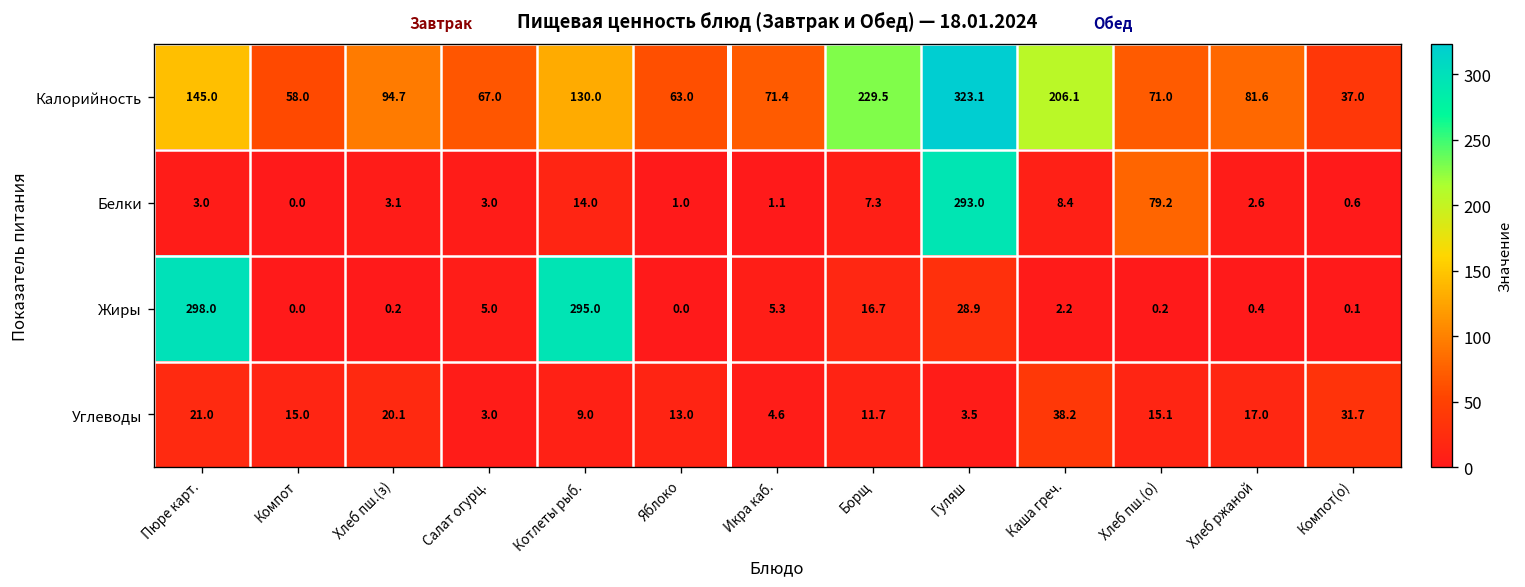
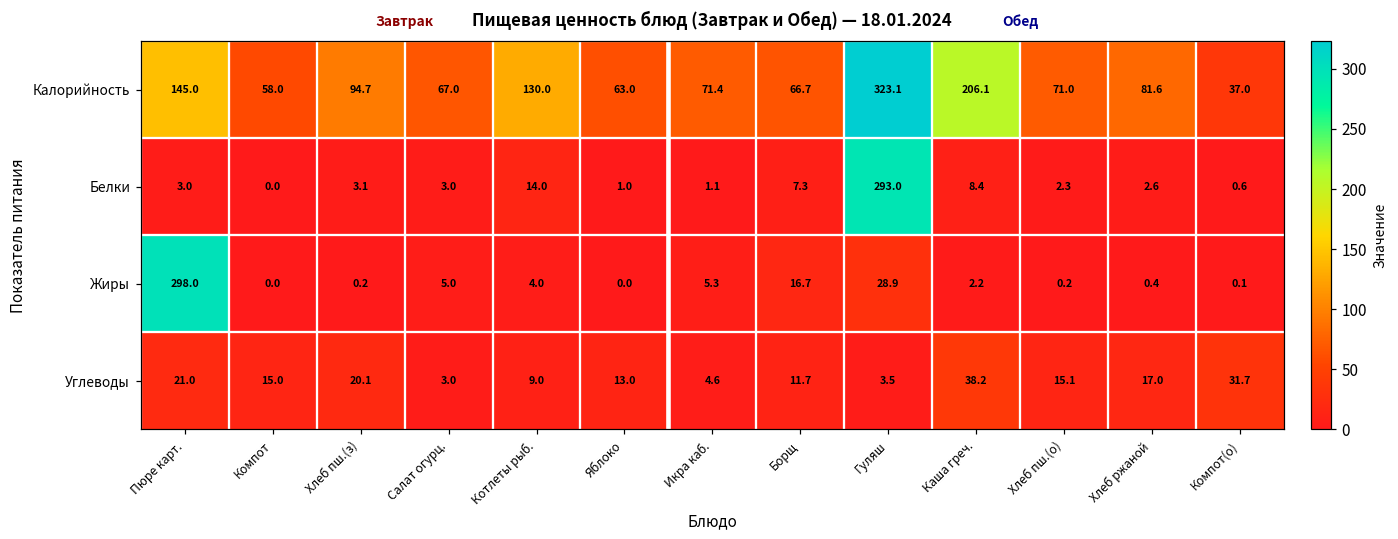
Калорийность, Борщ: 229.5 -> 66.7
Белки, Хлеб пш.(о): 79.2 -> 2.3
Жиры, Котлеты рыб.: 295.0 -> 4.0
